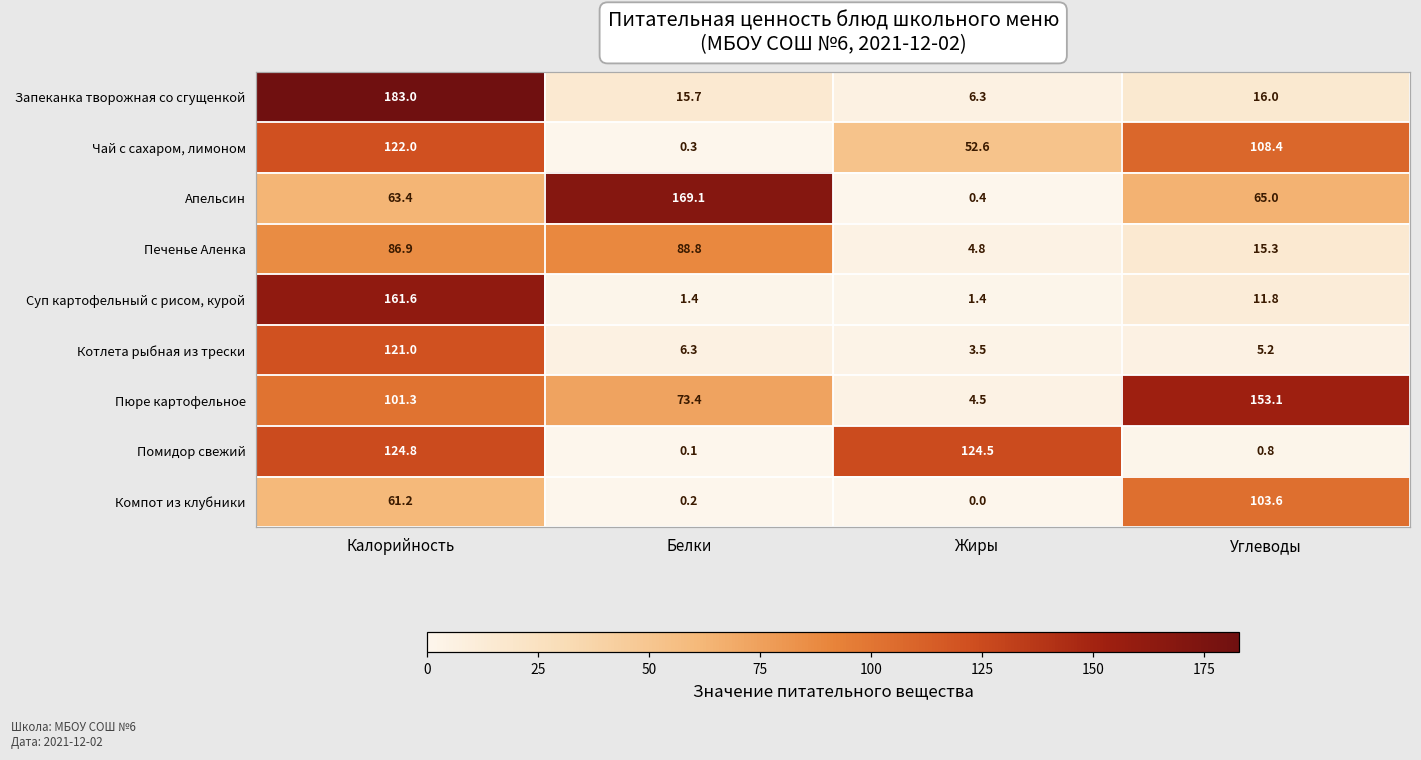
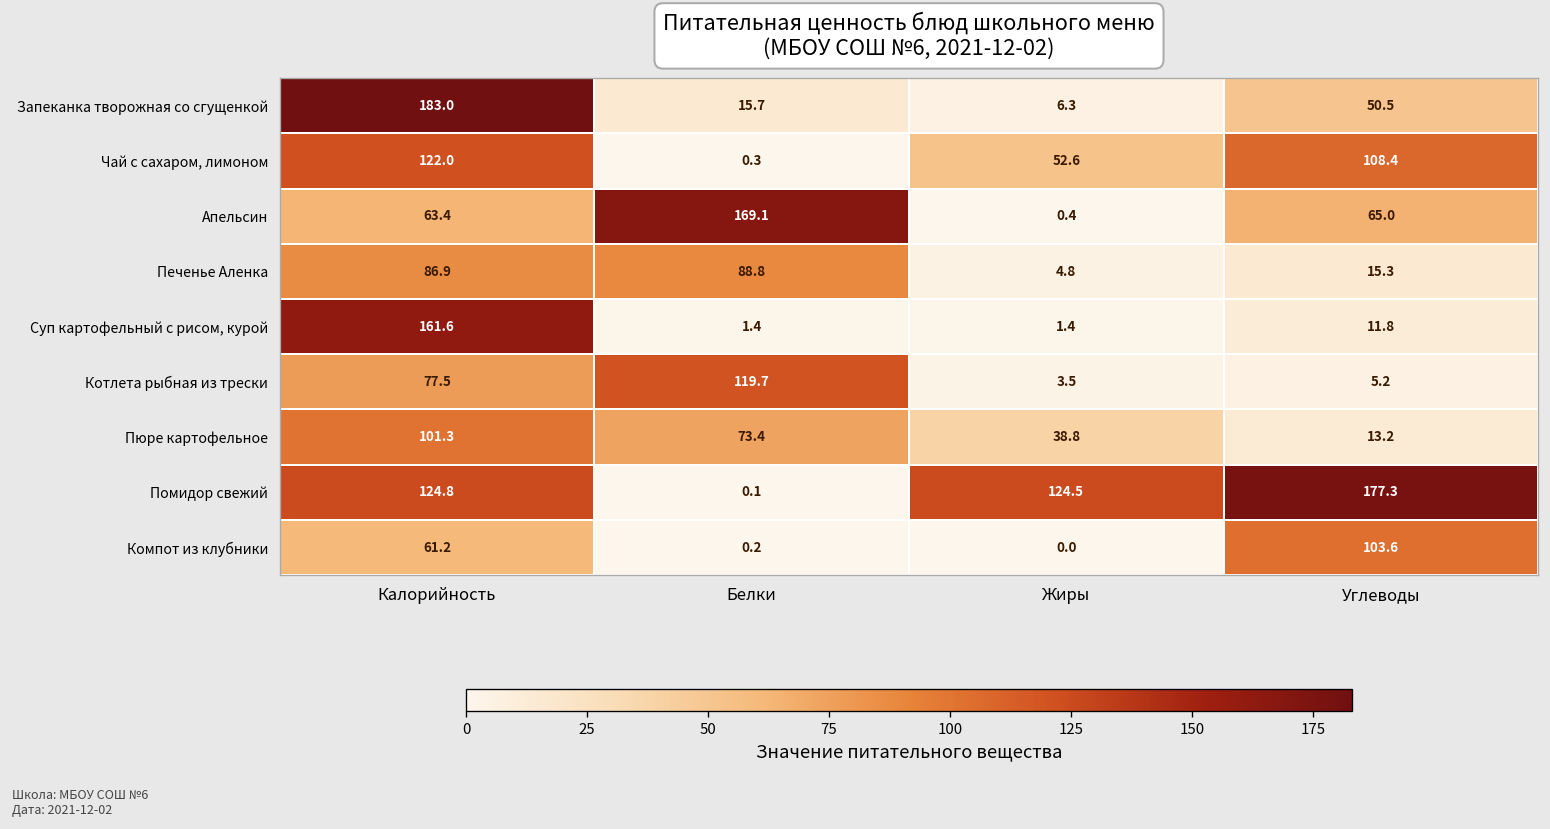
Запеканка творожная со сгущенкой, Углеводы: 16.0 -> 50.5
Котлета рыбная из трески, Калорийность: 121.0 -> 77.5
Котлета рыбная из трески, Белки: 6.3 -> 119.7
Пюре картофельное, Жиры: 4.5 -> 38.8
Пюре картофельное, Углеводы: 153.1 -> 13.2
Помидор свежий, Углеводы: 0.8 -> 177.3
